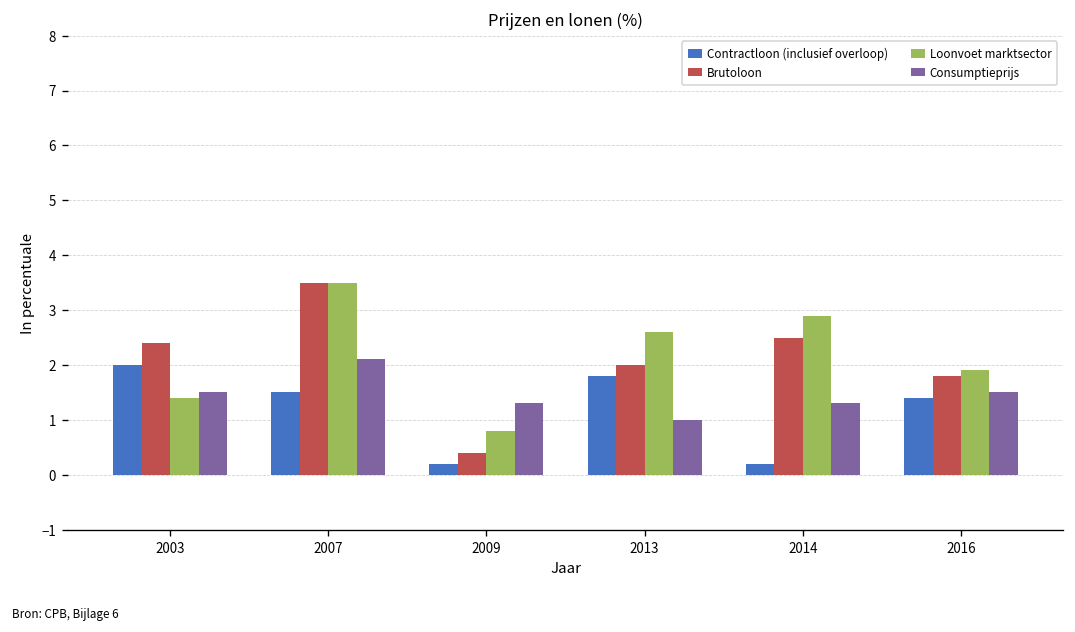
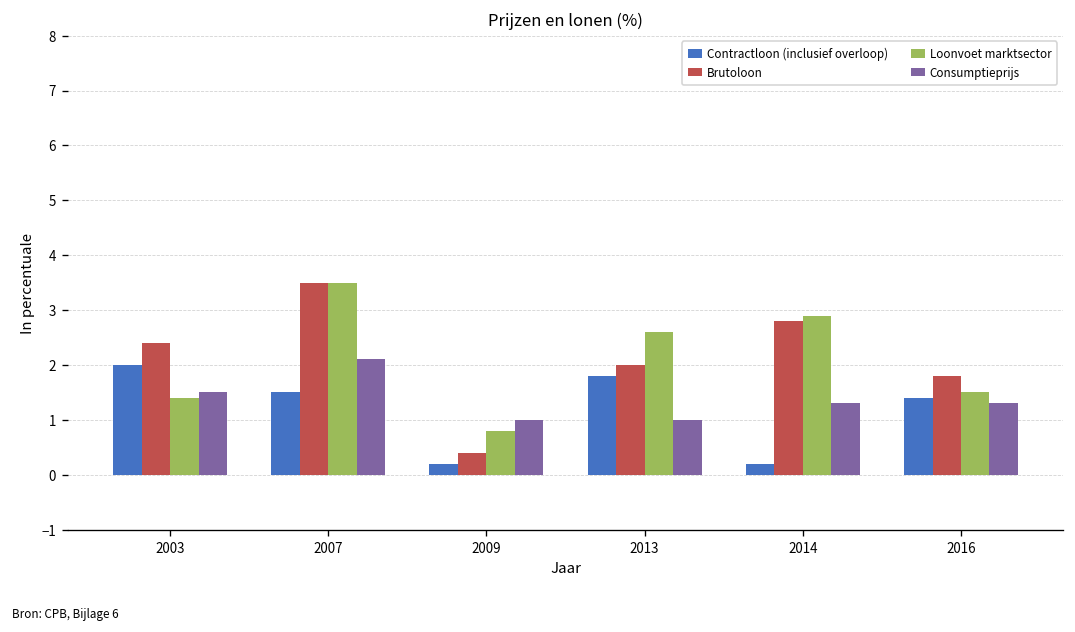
Consumptieprijs, 2009: 1.3 -> 1.0
Brutoloon, 2014: 2.5 -> 2.8
Loonvoet marktsector, 2016: 1.9 -> 1.5
Consumptieprijs, 2016: 1.5 -> 1.3
